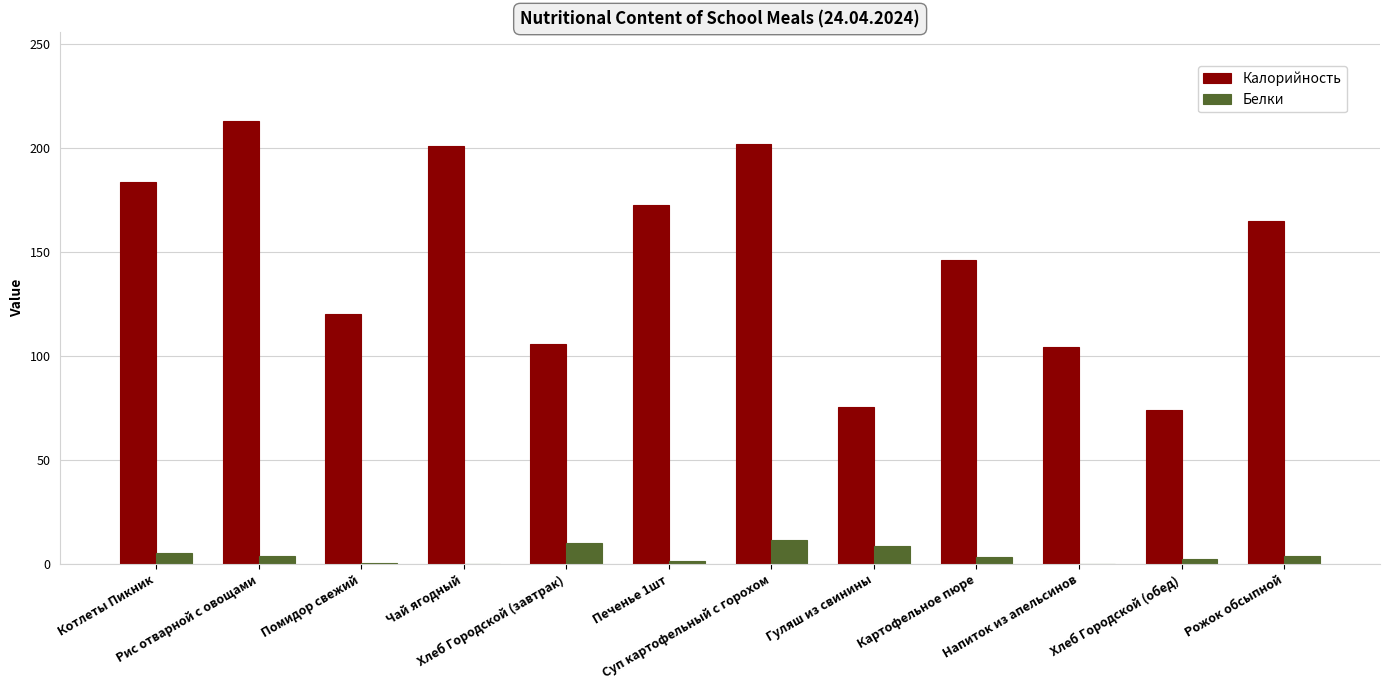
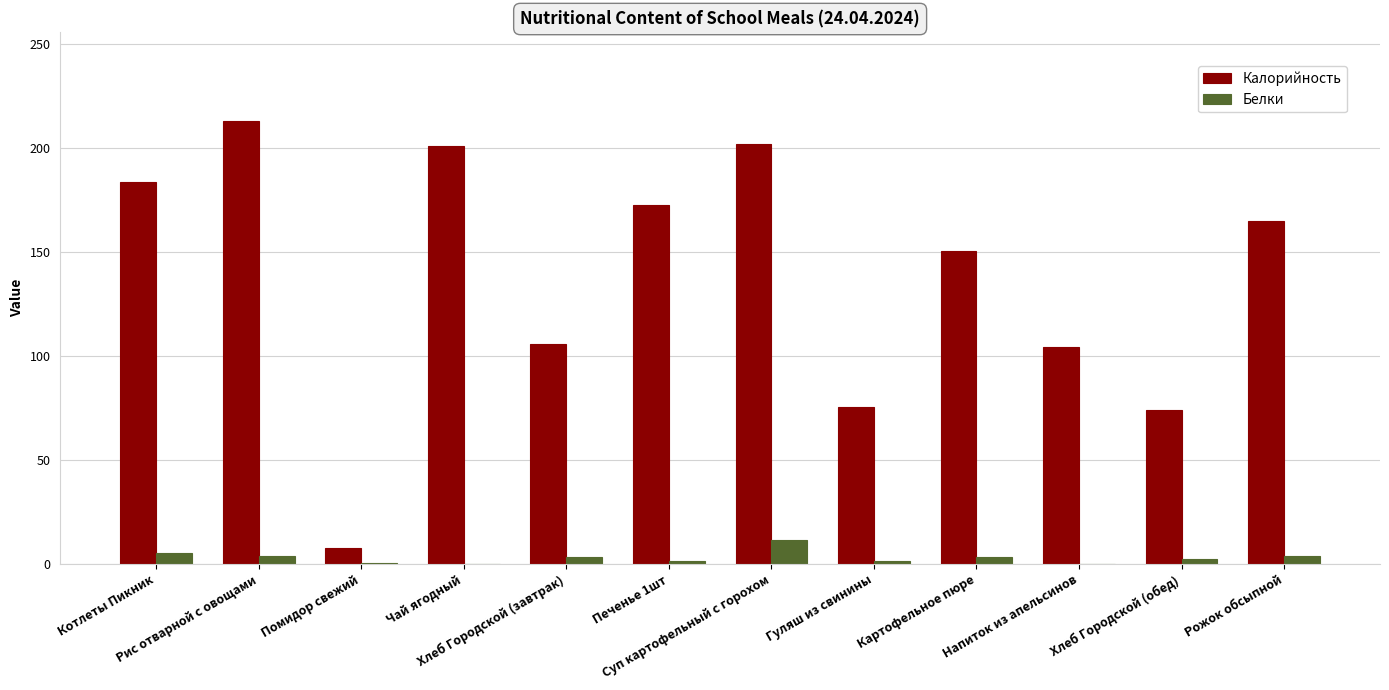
Калорийность, Помидор свежий: 120 -> 8
Белки, Хлеб Городской (завтрак): 10 -> 4
Белки, Гуляш из свинины: 9 -> 2
Калорийность, Картофельное пюре: 146 -> 150
